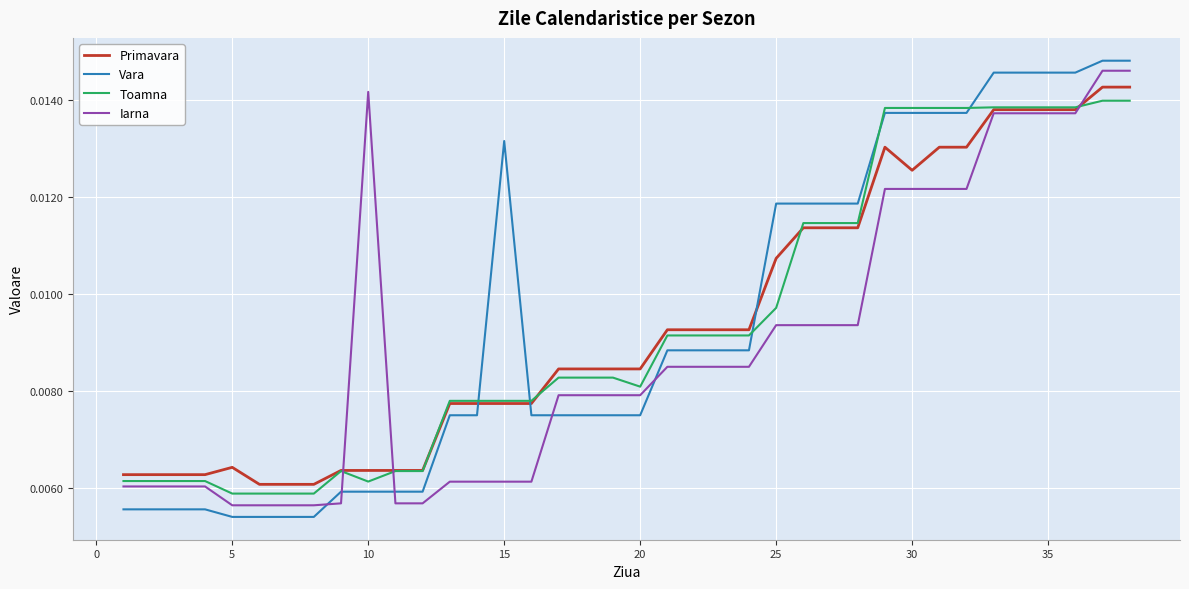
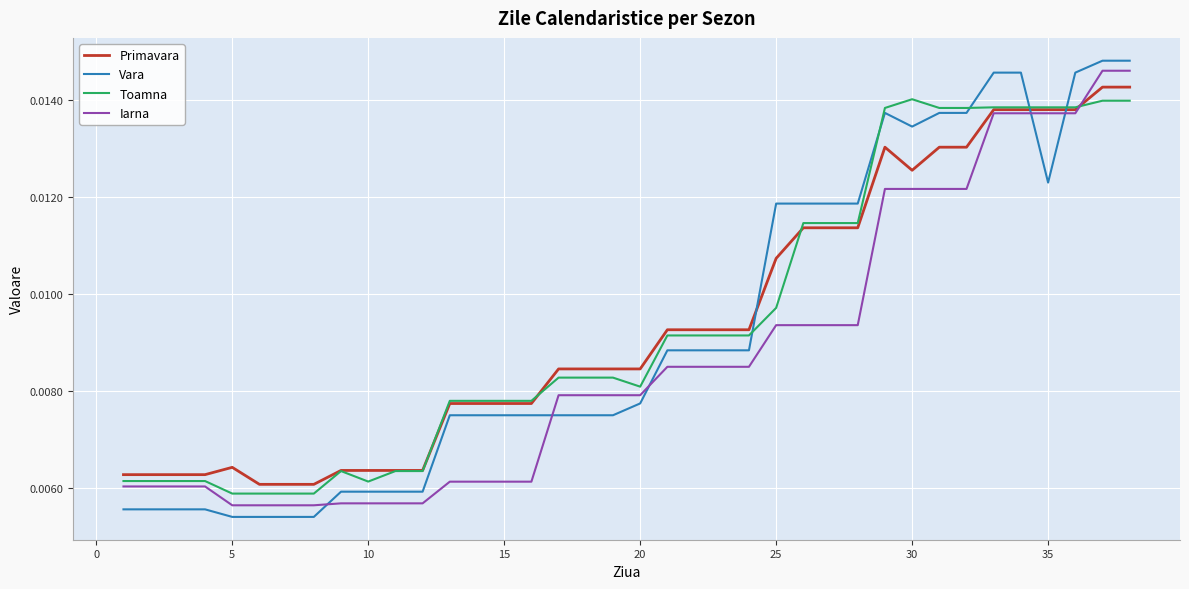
Iarna, 10: 0.0142 -> 0.0057
Vara, 15: 0.0132 -> 0.0075
Vara, 20: 0.0075 -> 0.0077
Vara, 30: 0.0137 -> 0.0134
Toamna, 30: 0.0138 -> 0.0140
Vara, 35: 0.0146 -> 0.0123
